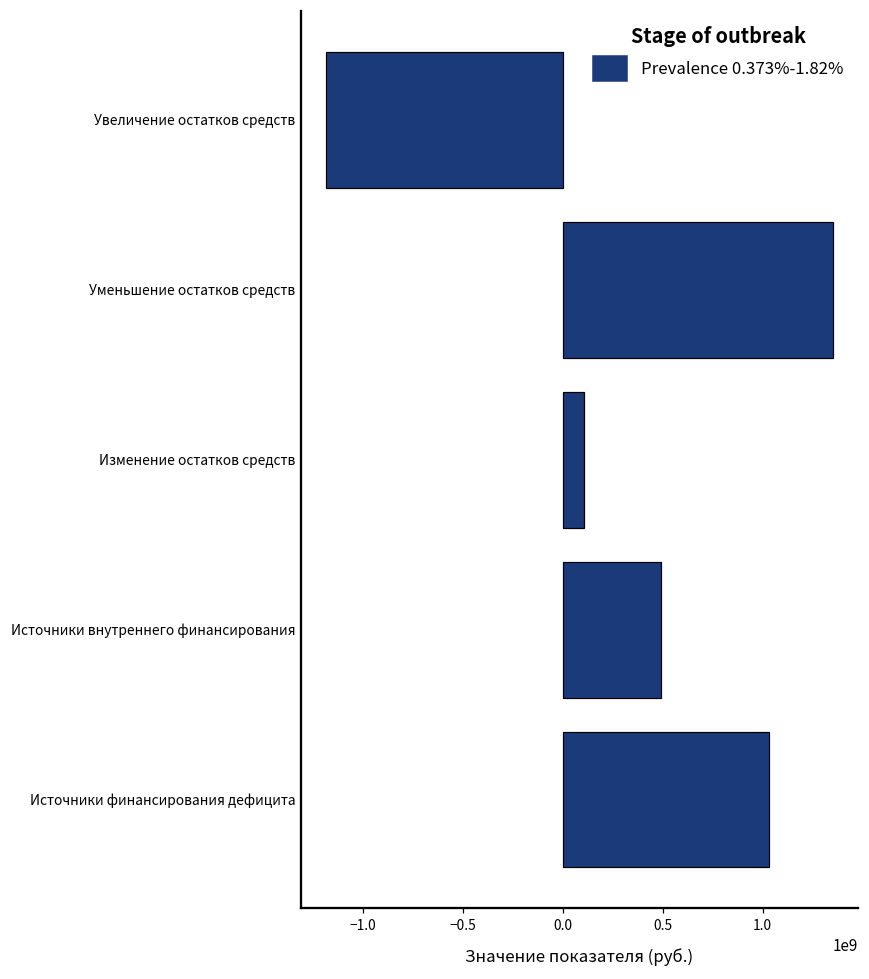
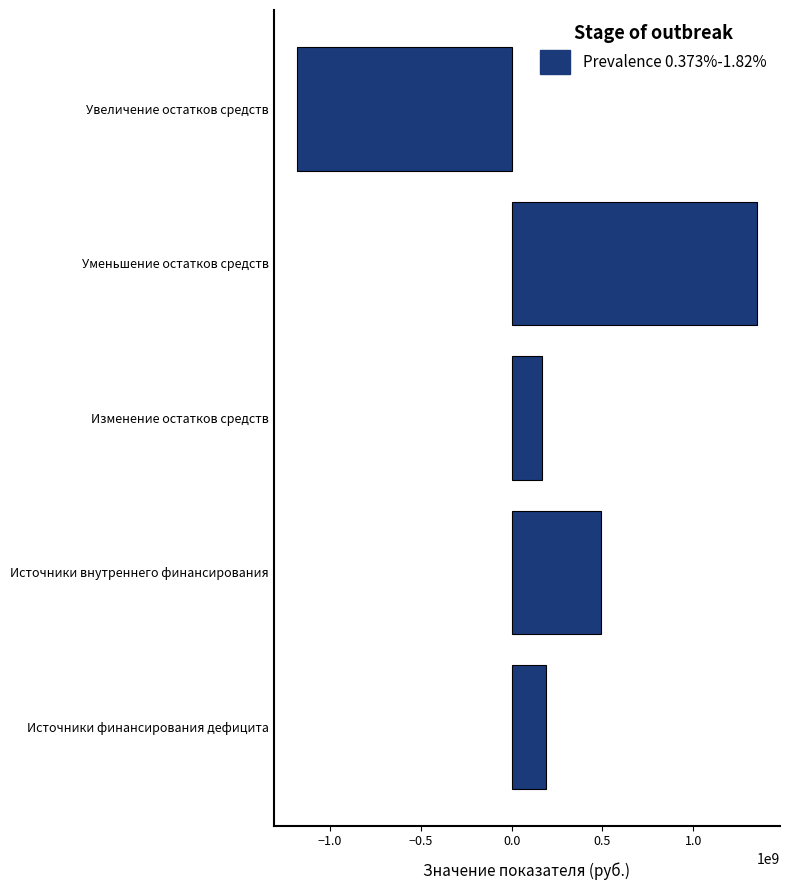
Изменение остатков средств: 110000000 -> 170000000
Источники финансирования дефицита: 1030000000 -> 190000000
